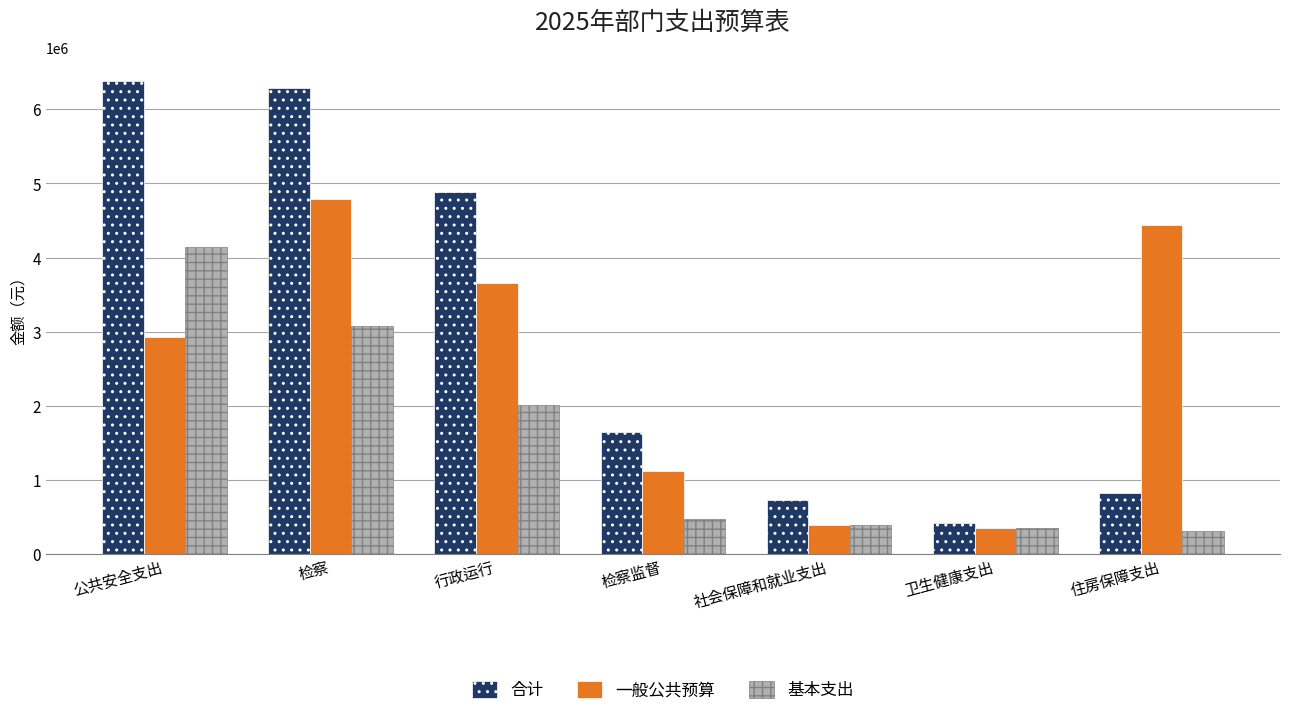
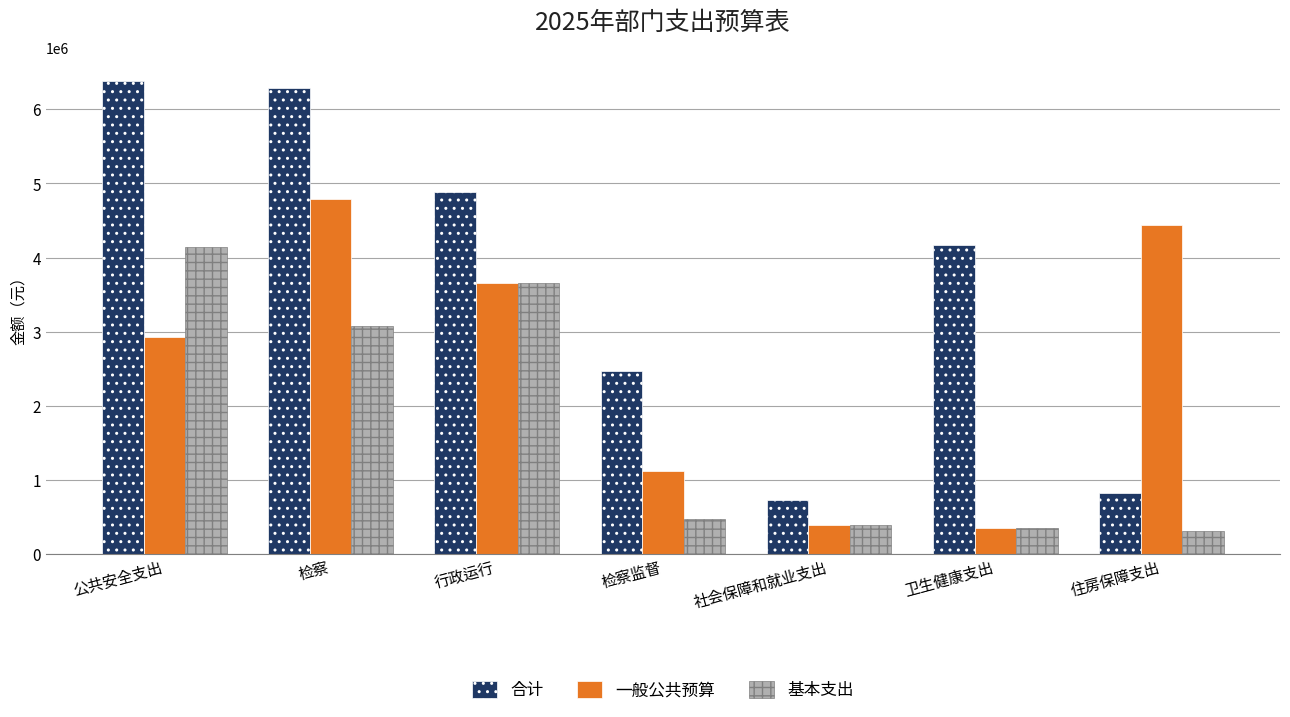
基本支出, 行政运行: 2000000 -> 3700000
合计, 检察监督: 1700000 -> 2500000
合计, 卫生健康支出: 400000 -> 4200000
